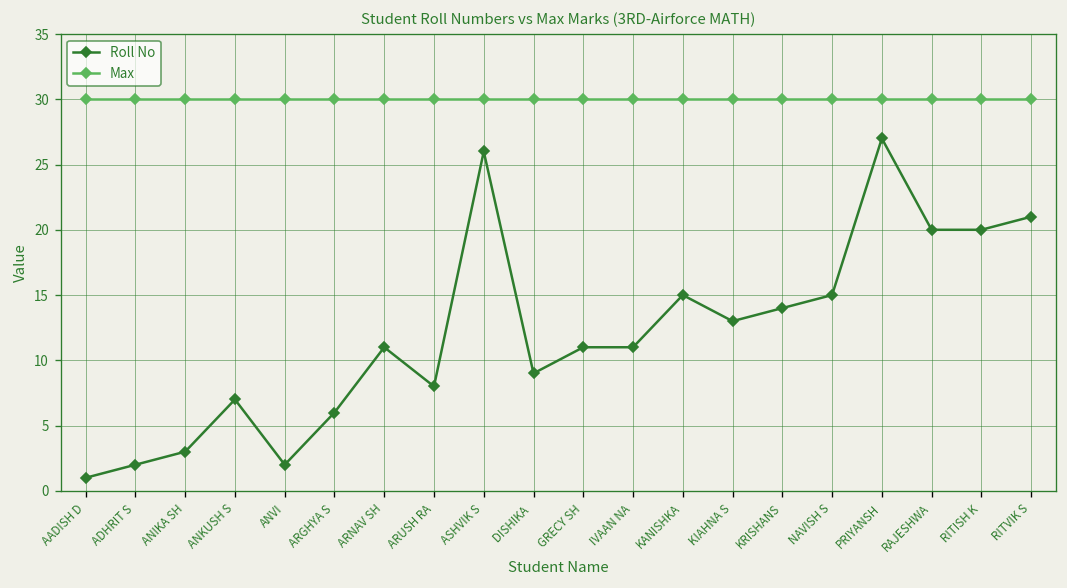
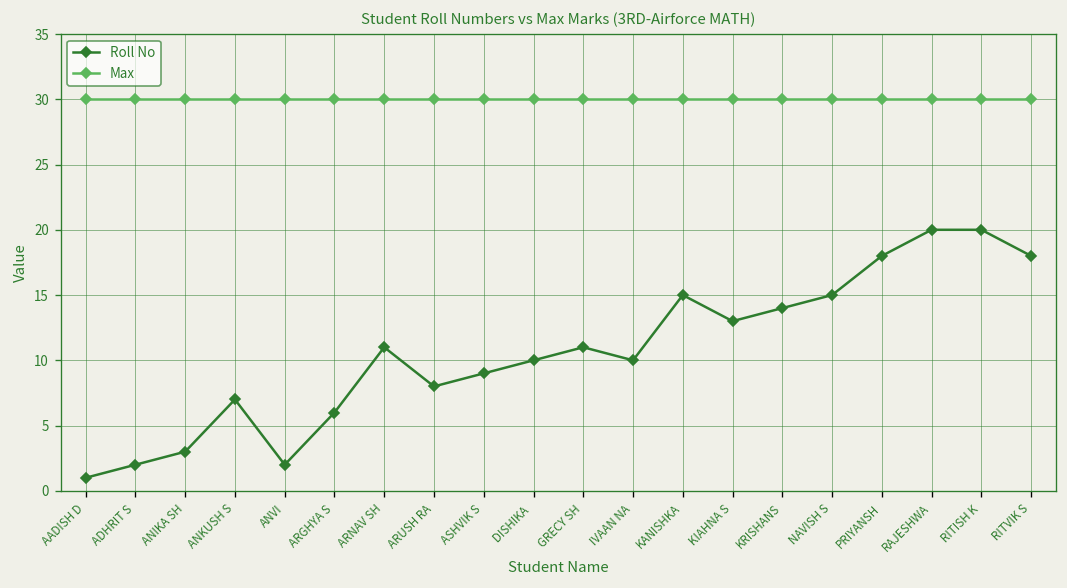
Roll No, ASHVIK S: 26 -> 9
Roll No, DISHIKA: 9 -> 10
Roll No, IVAAN NA: 11 -> 10
Roll No, PRIYANSH: 27 -> 18
Roll No, RITVIK S: 21 -> 18
